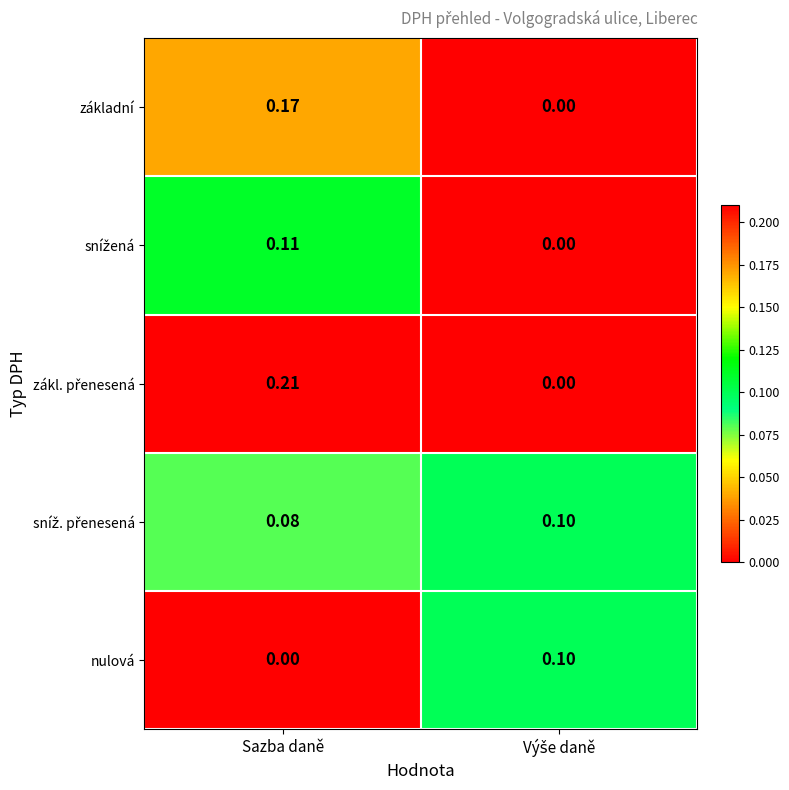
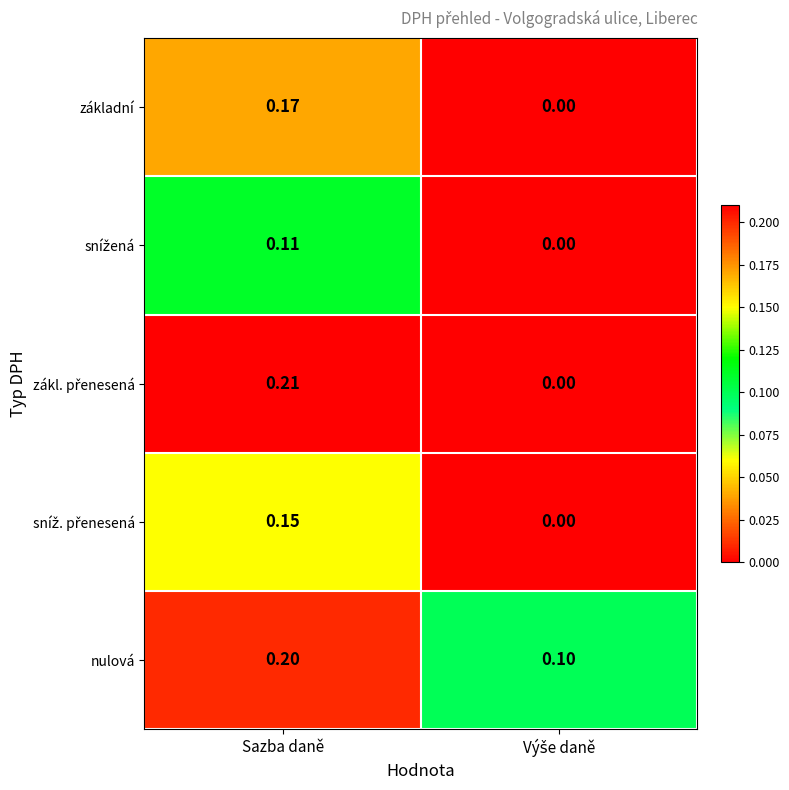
sníž. přenesená, Sazba daně: 0.08 -> 0.15
sníž. přenesená, Výše daně: 0.10 -> 0.00
nulová, Sazba daně: 0.00 -> 0.20
